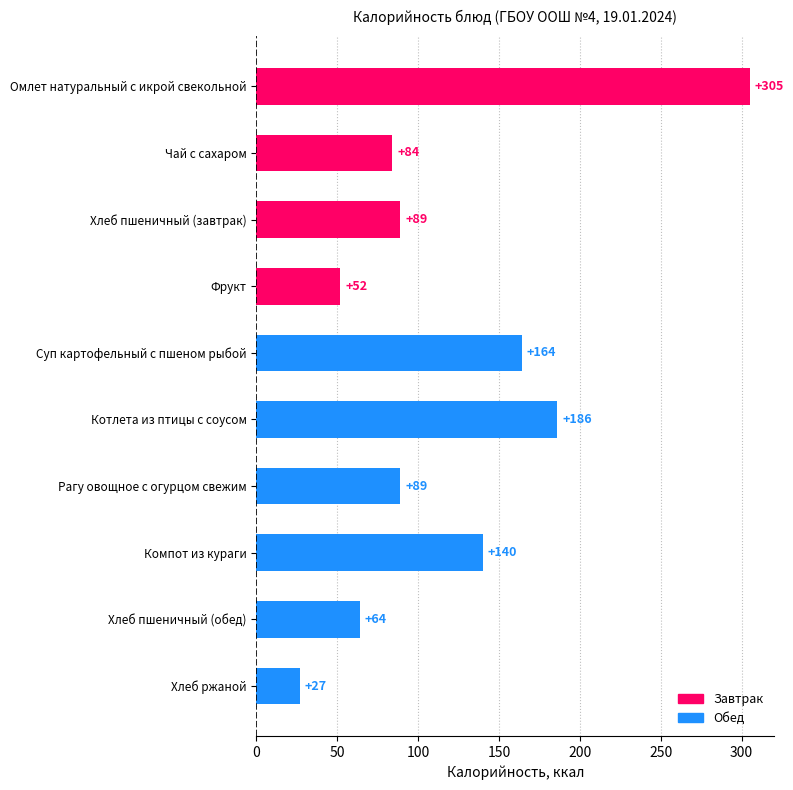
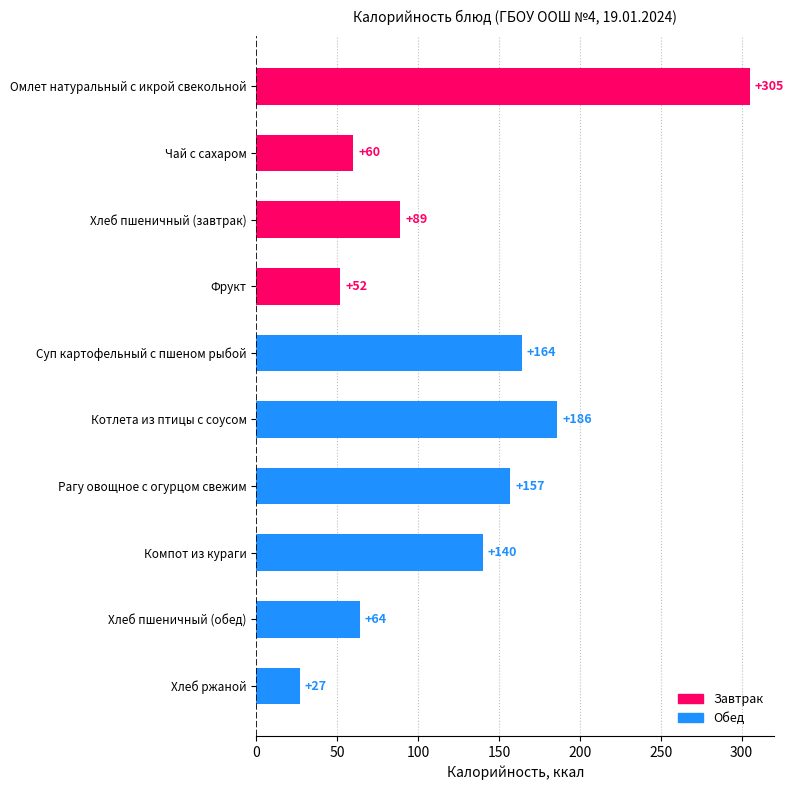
Чай с сахаром: +84 -> +60
Рагу овощное с огурцом свежим: +89 -> +157
